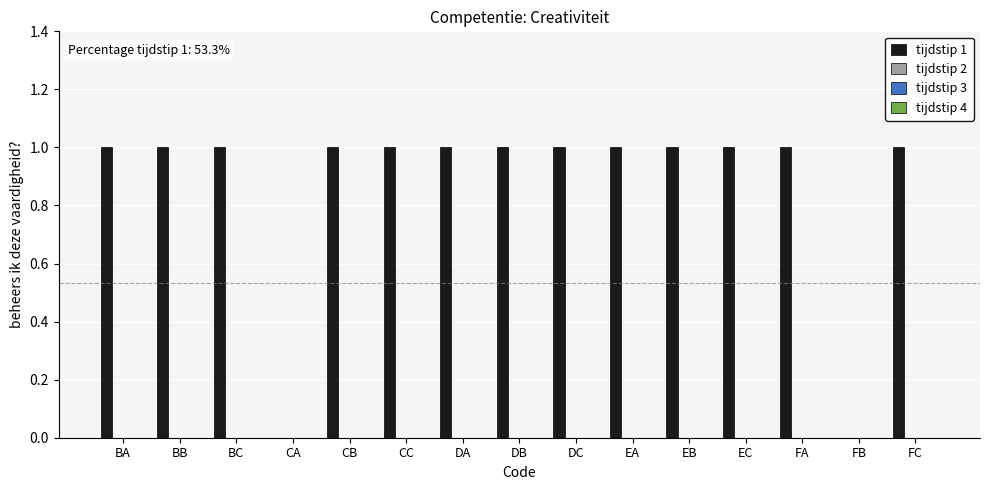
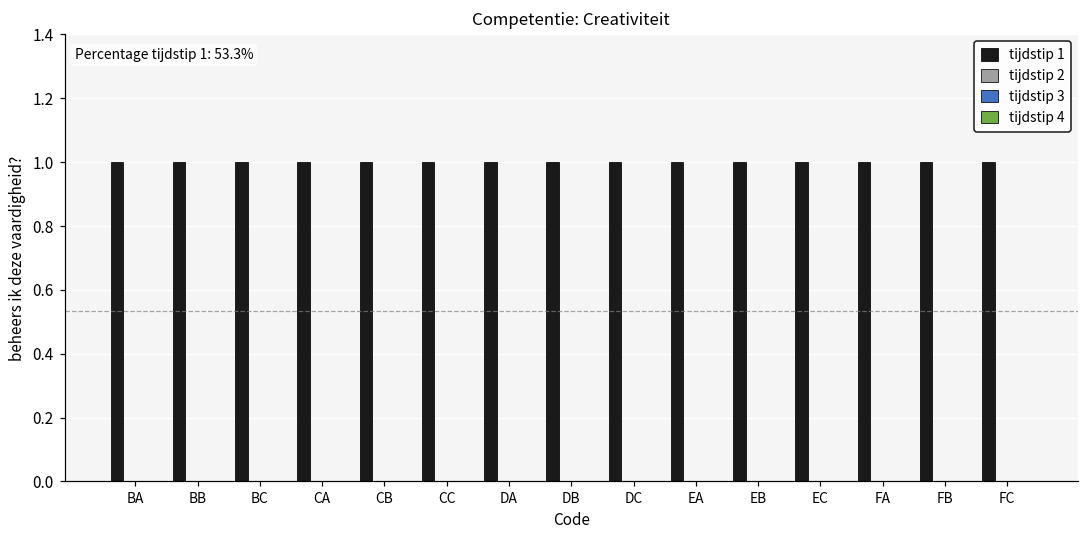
tijdstip 1, CA: 0 -> 1
tijdstip 1, FB: 0 -> 1
